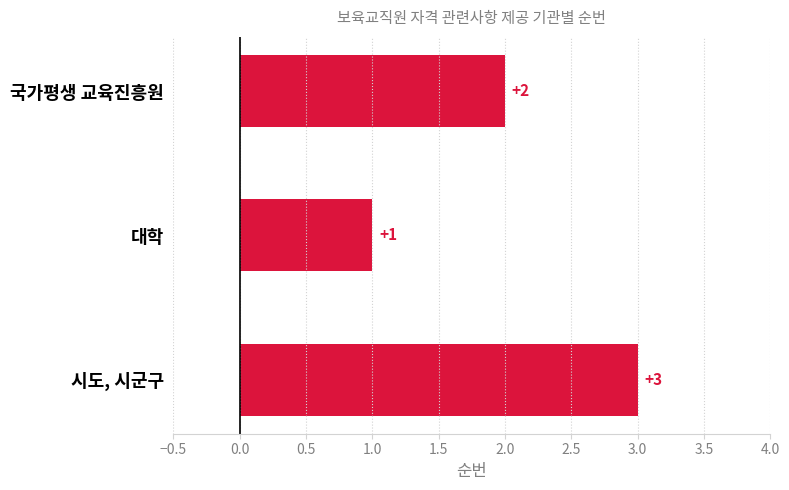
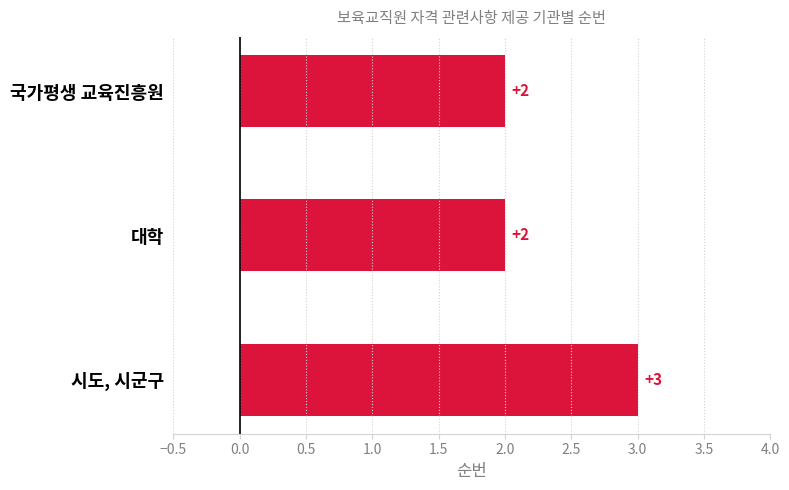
대학: +1 -> +2
